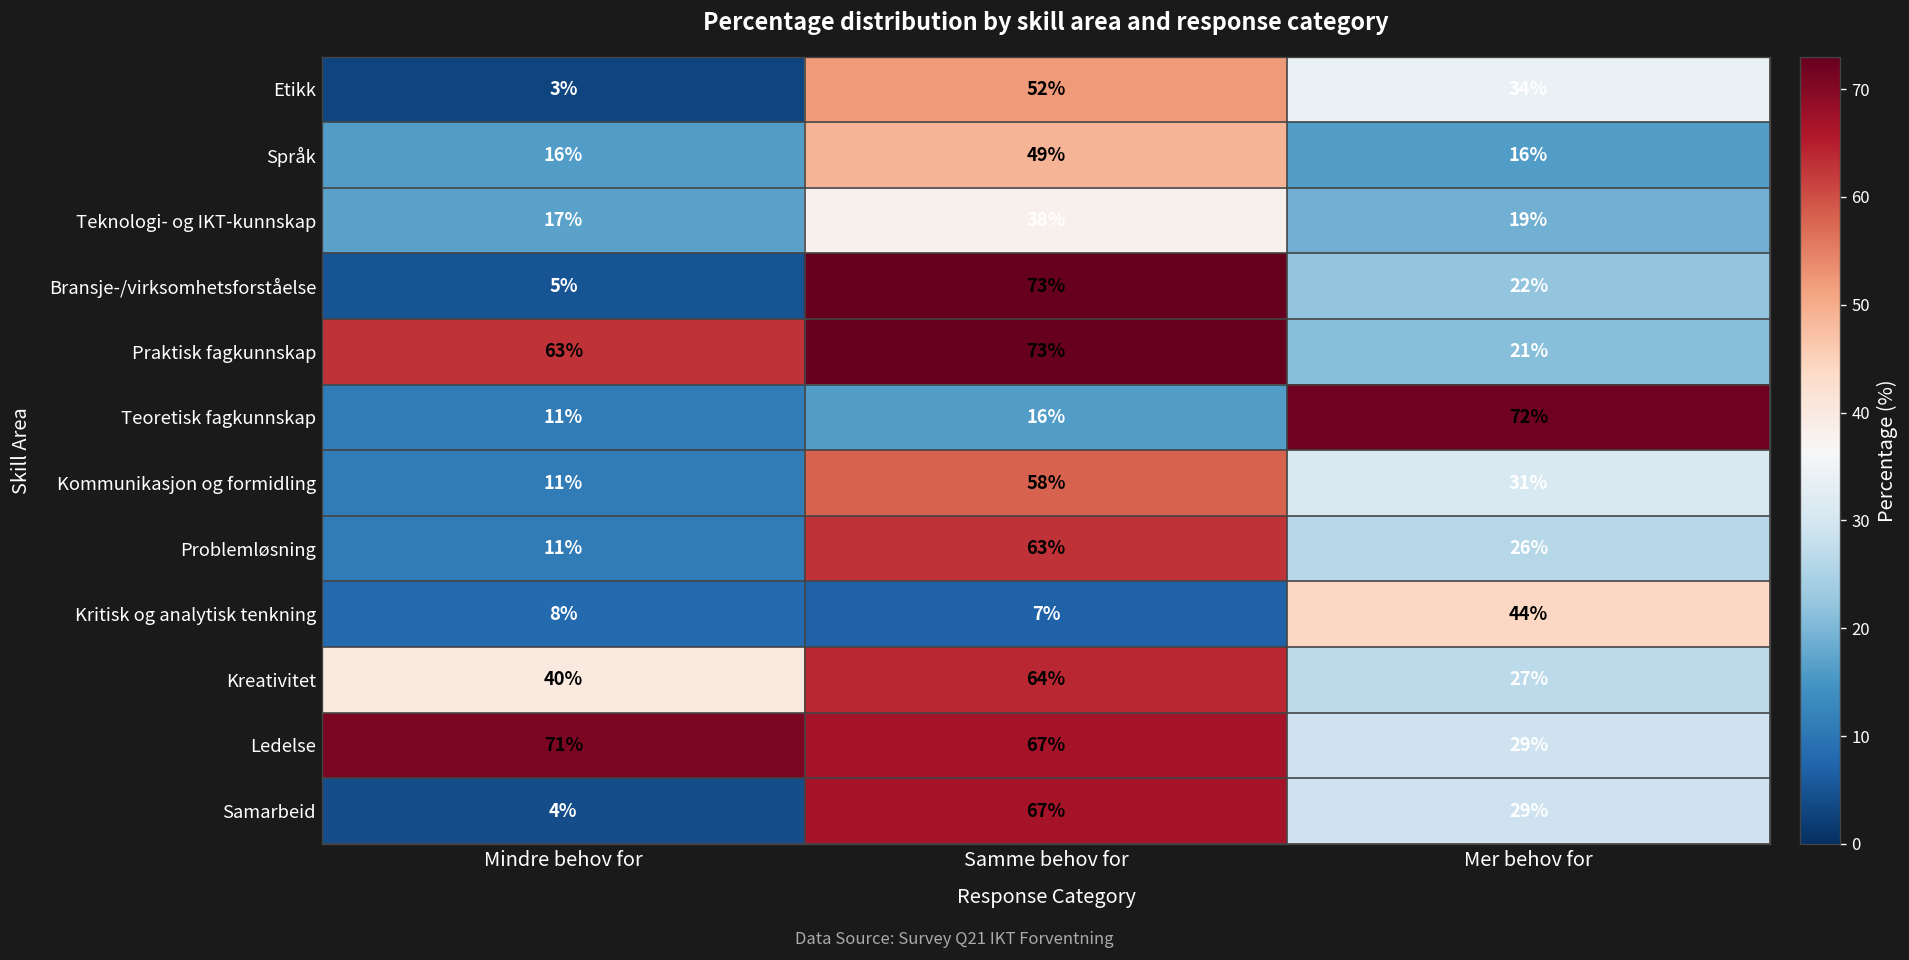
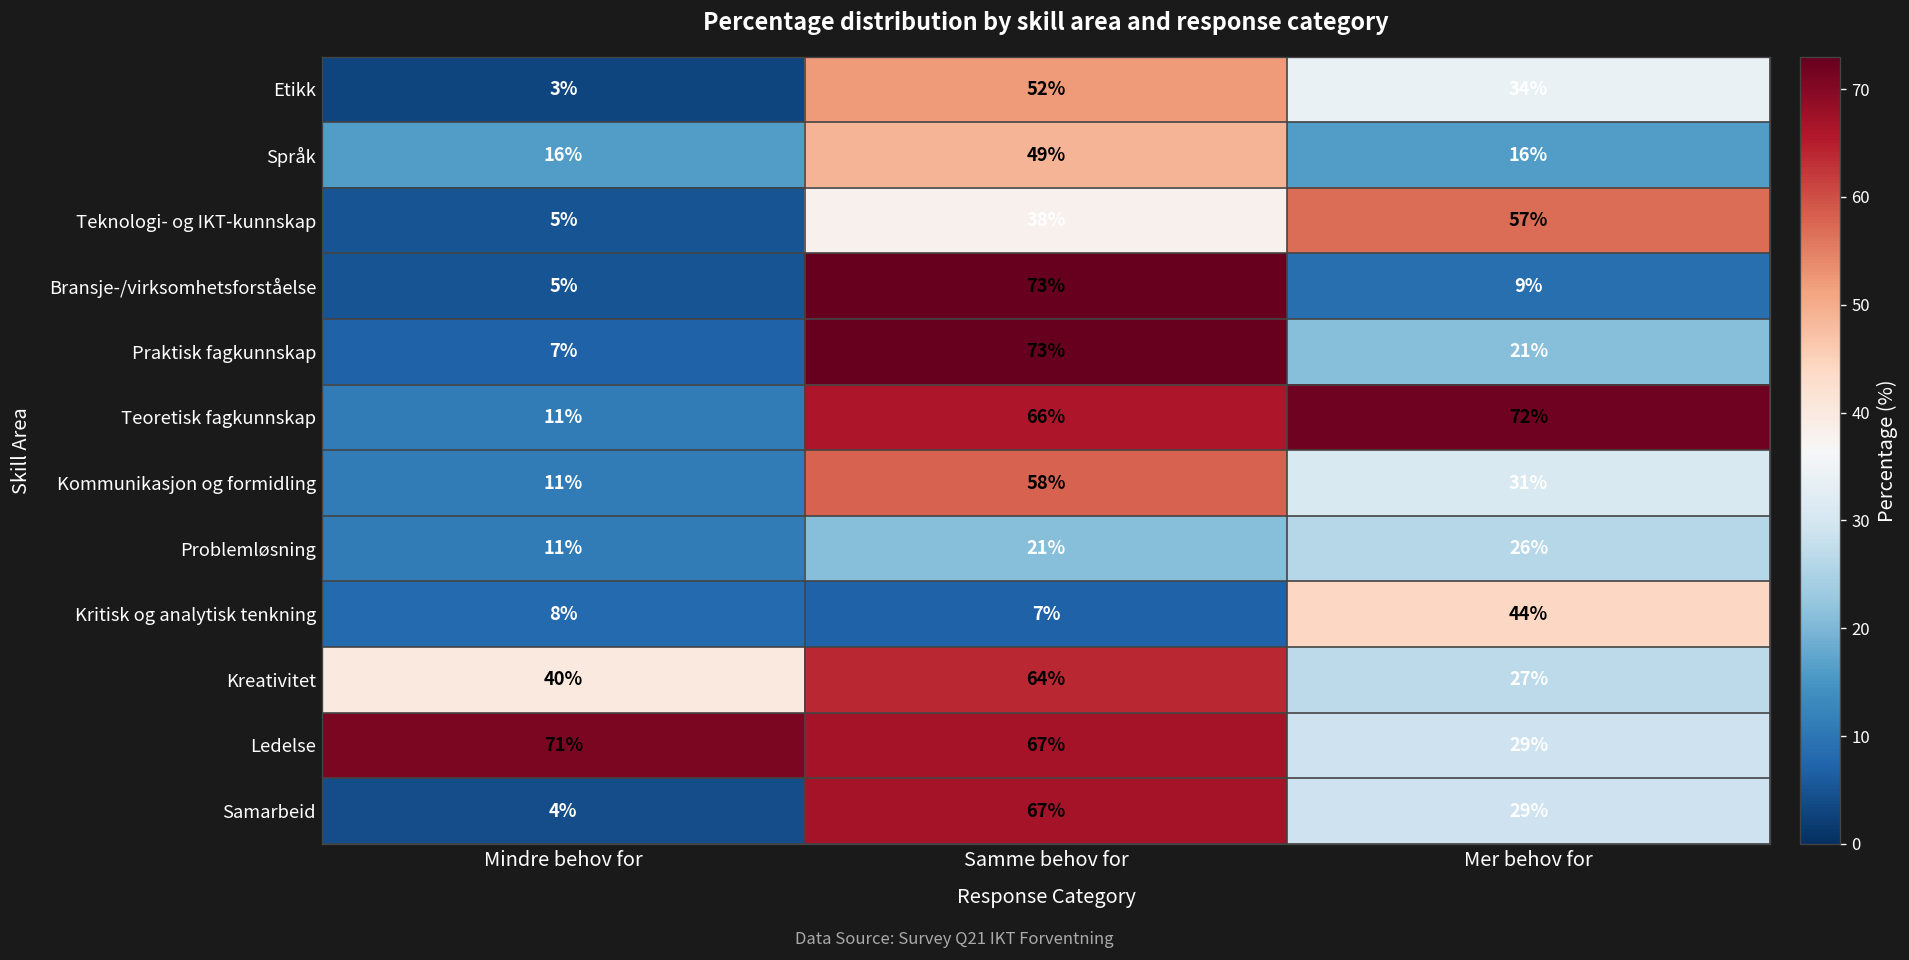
Teknologi- og IKT-kunnskap, Mindre behov for: 17% -> 5%
Teknologi- og IKT-kunnskap, Mer behov for: 19% -> 57%
Bransje-/virksomhetsforståelse, Mer behov for: 22% -> 9%
Praktisk fagkunnskap, Mindre behov for: 63% -> 7%
Teoretisk fagkunnskap, Samme behov for: 16% -> 66%
Problemløsning, Samme behov for: 63% -> 21%
